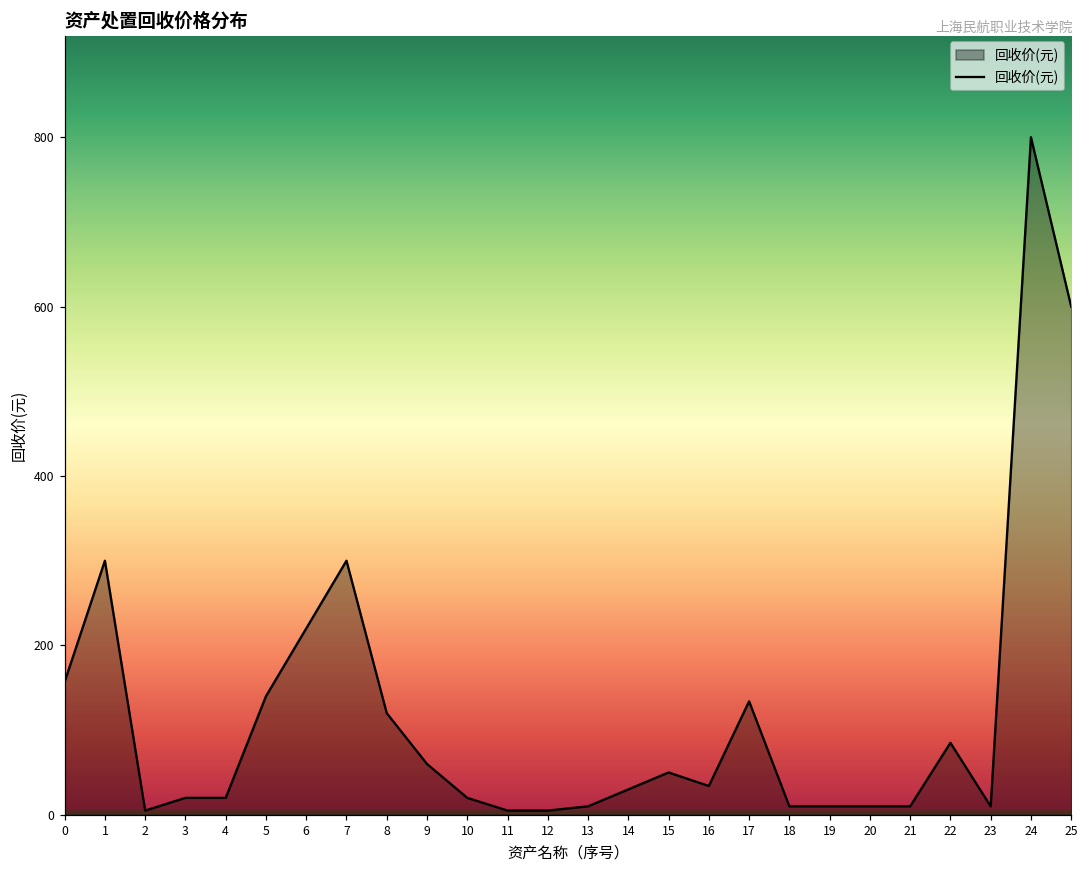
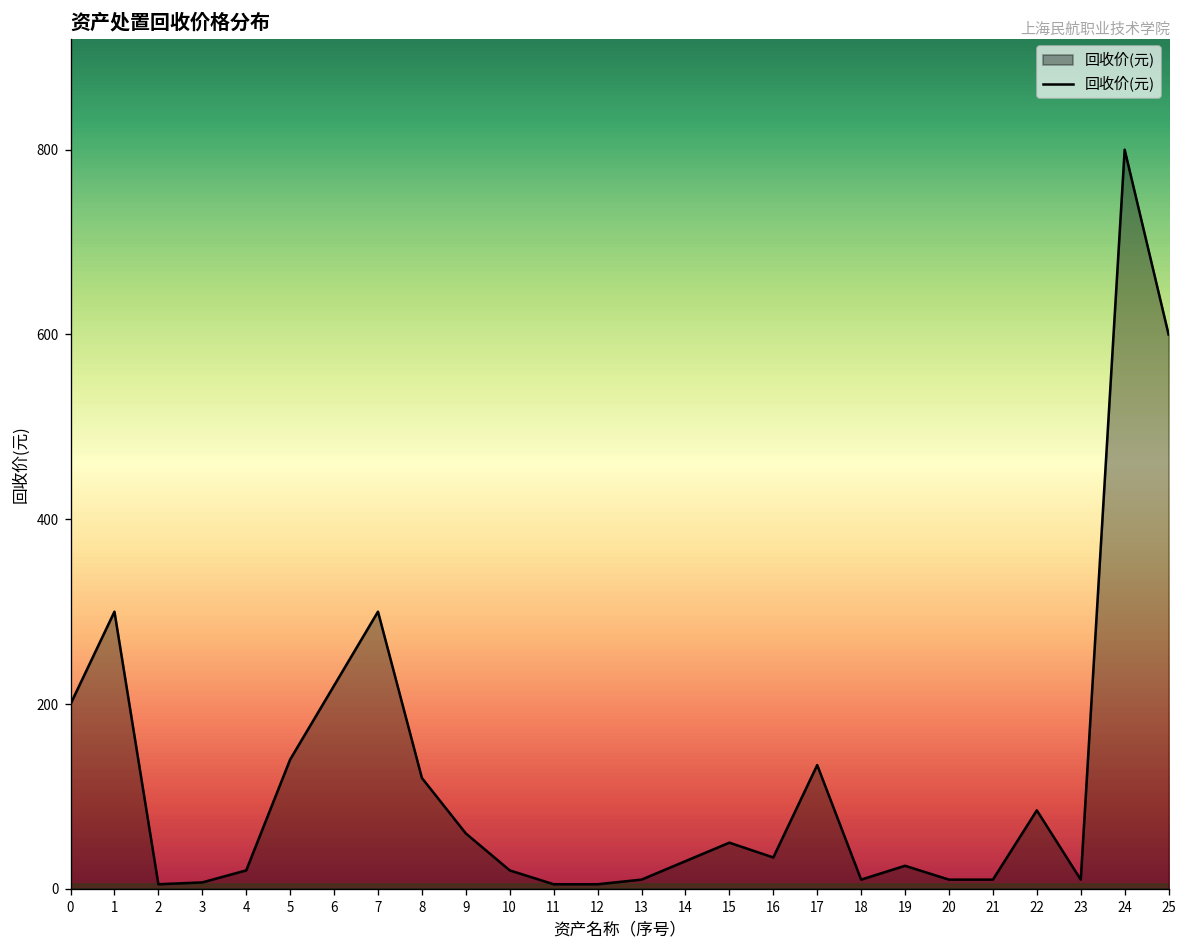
0: 160 -> 200
3: 20 -> 10
19: 10 -> 30
